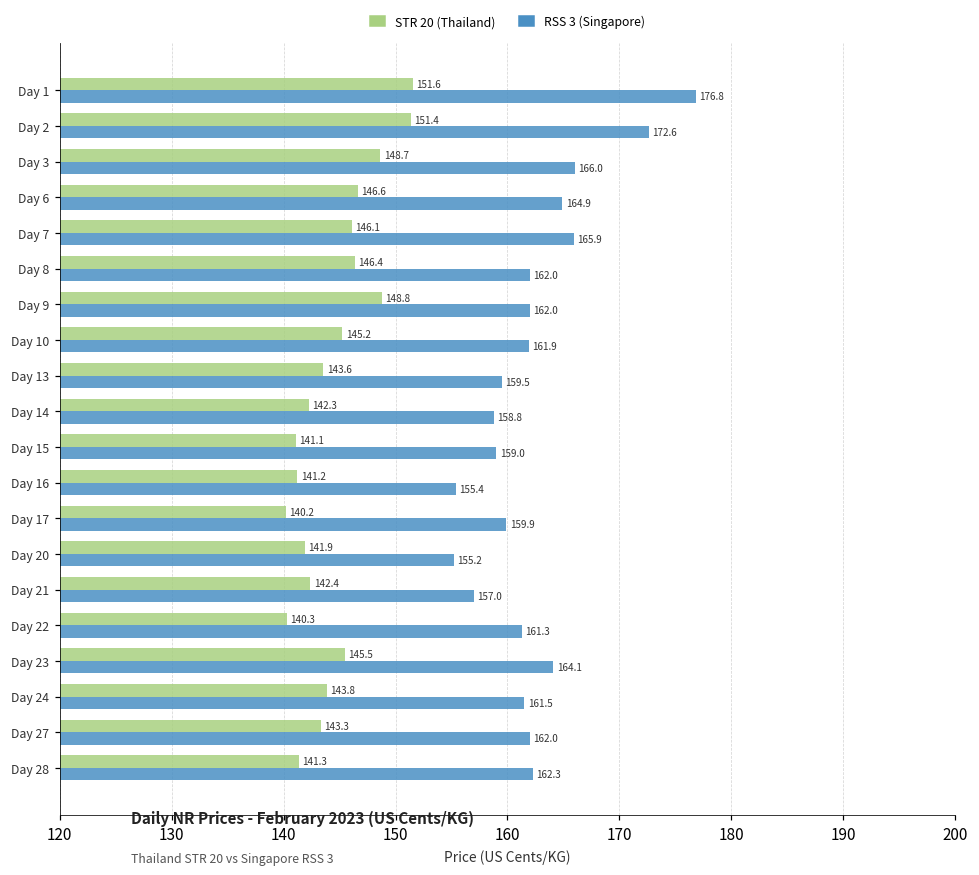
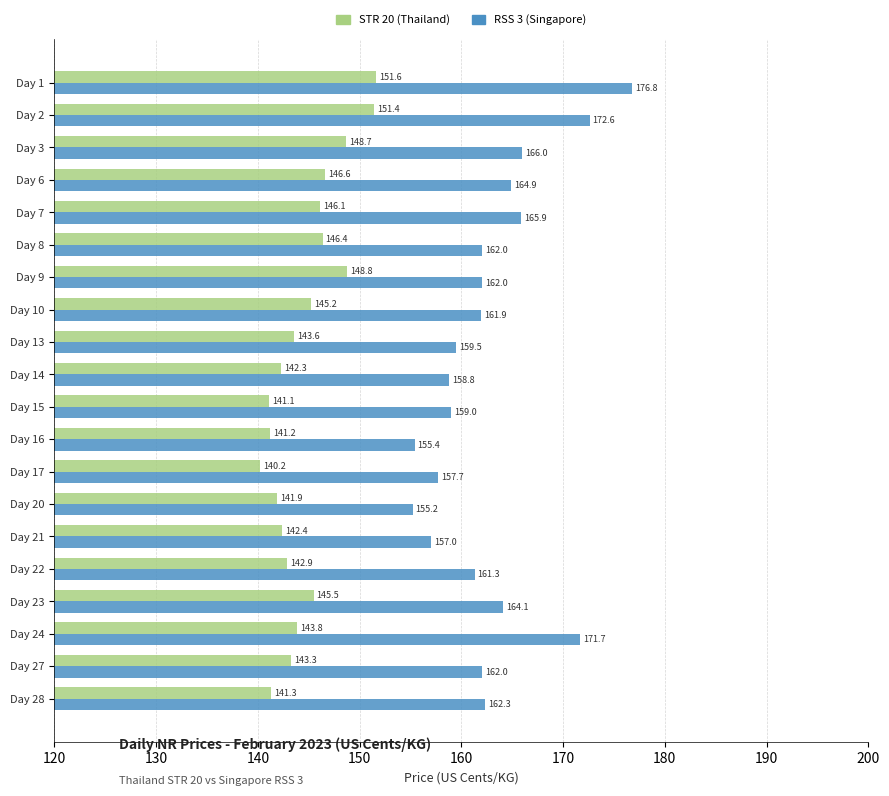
RSS 3 (Singapore), Day 17: 159.9 -> 157.7
STR 20 (Thailand), Day 22: 140.3 -> 142.9
RSS 3 (Singapore), Day 24: 161.5 -> 171.7
